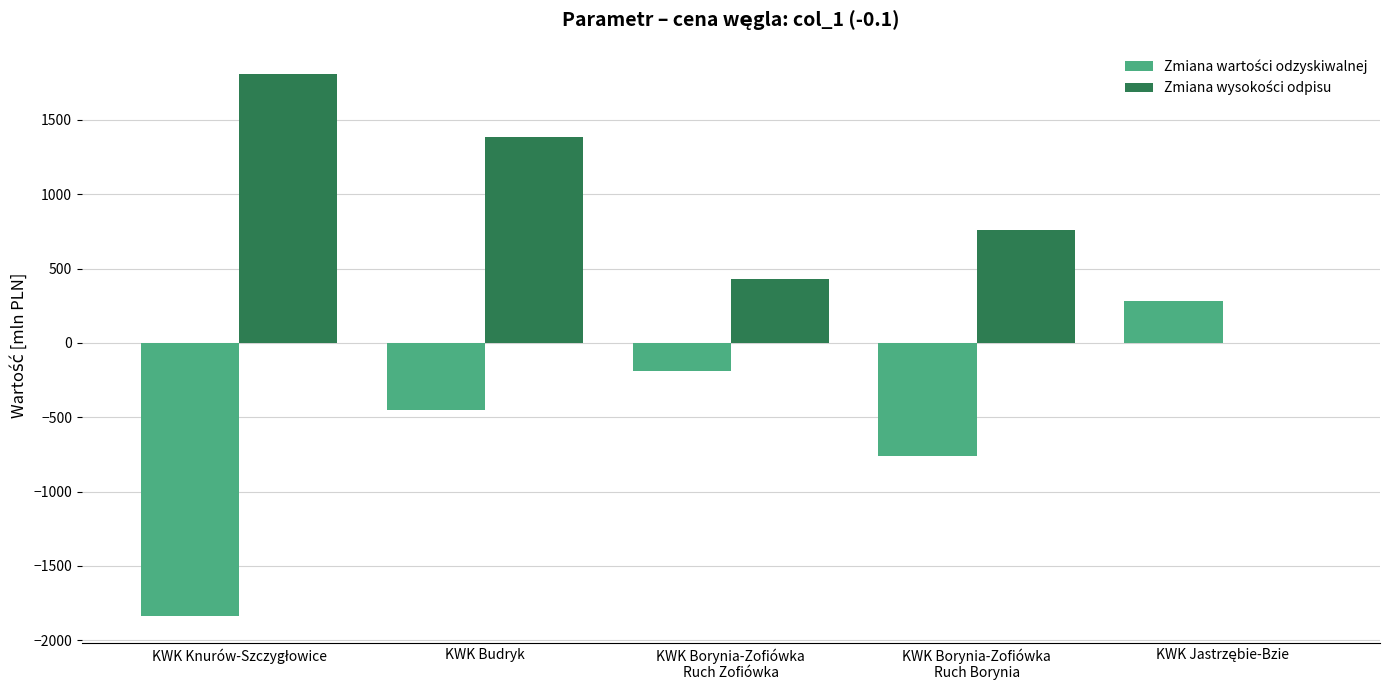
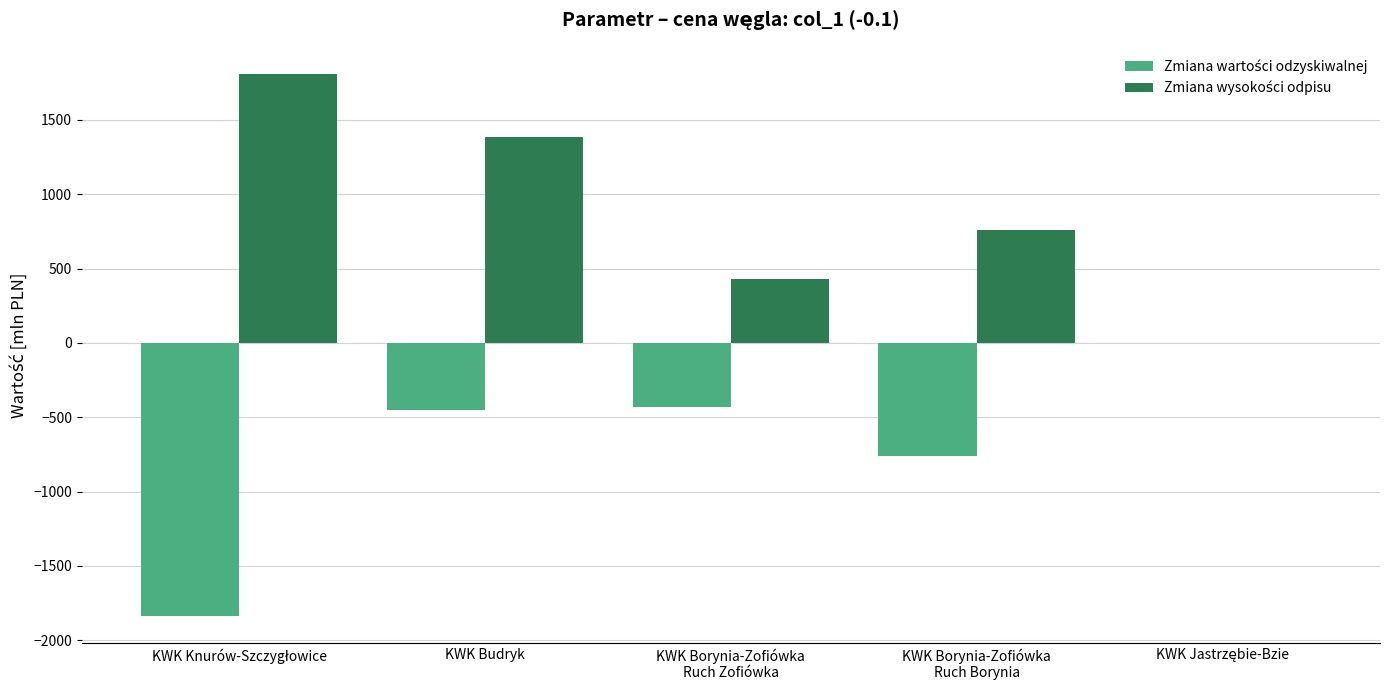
Zmiana wartości odzyskiwalnej, KWK Borynia-Zofiówka Ruch Zofiówka: -190 -> -430
Zmiana wartości odzyskiwalnej, KWK Jastrzębie-Bzie: 280 -> 0
